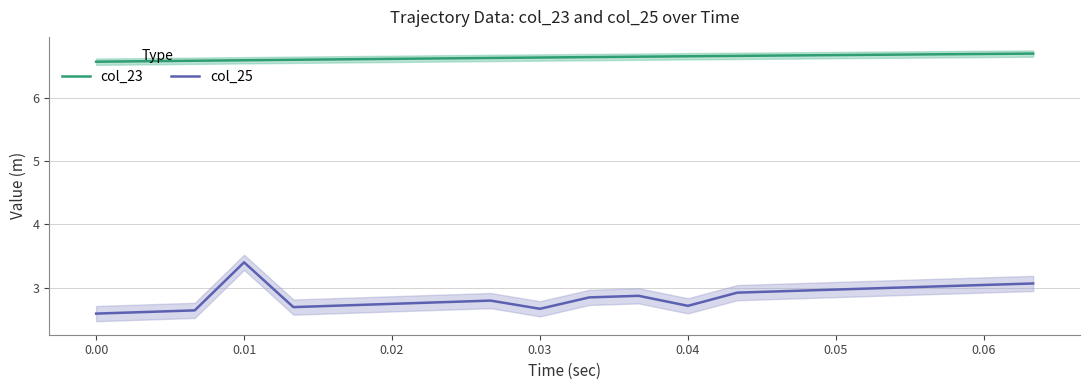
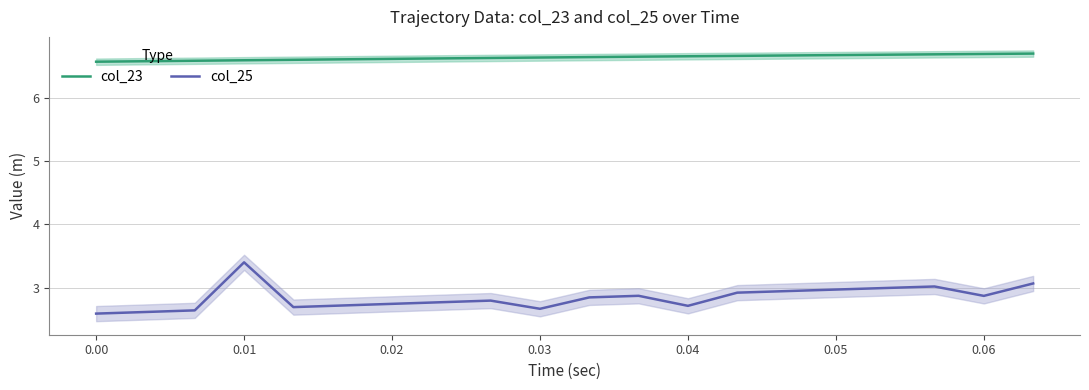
col_25, 0.06: 3.0 -> 2.9
